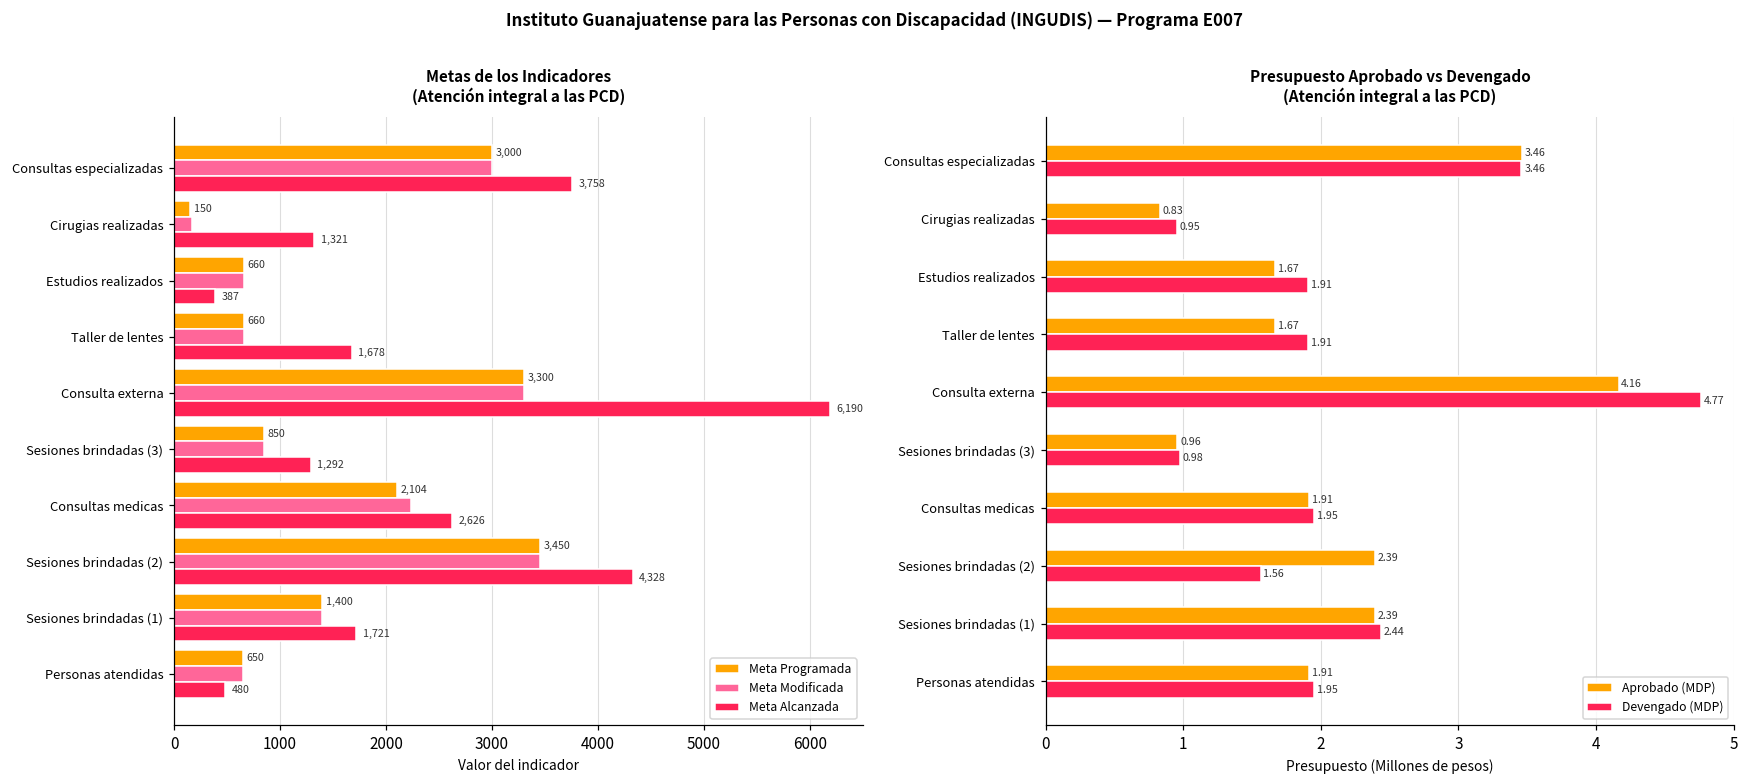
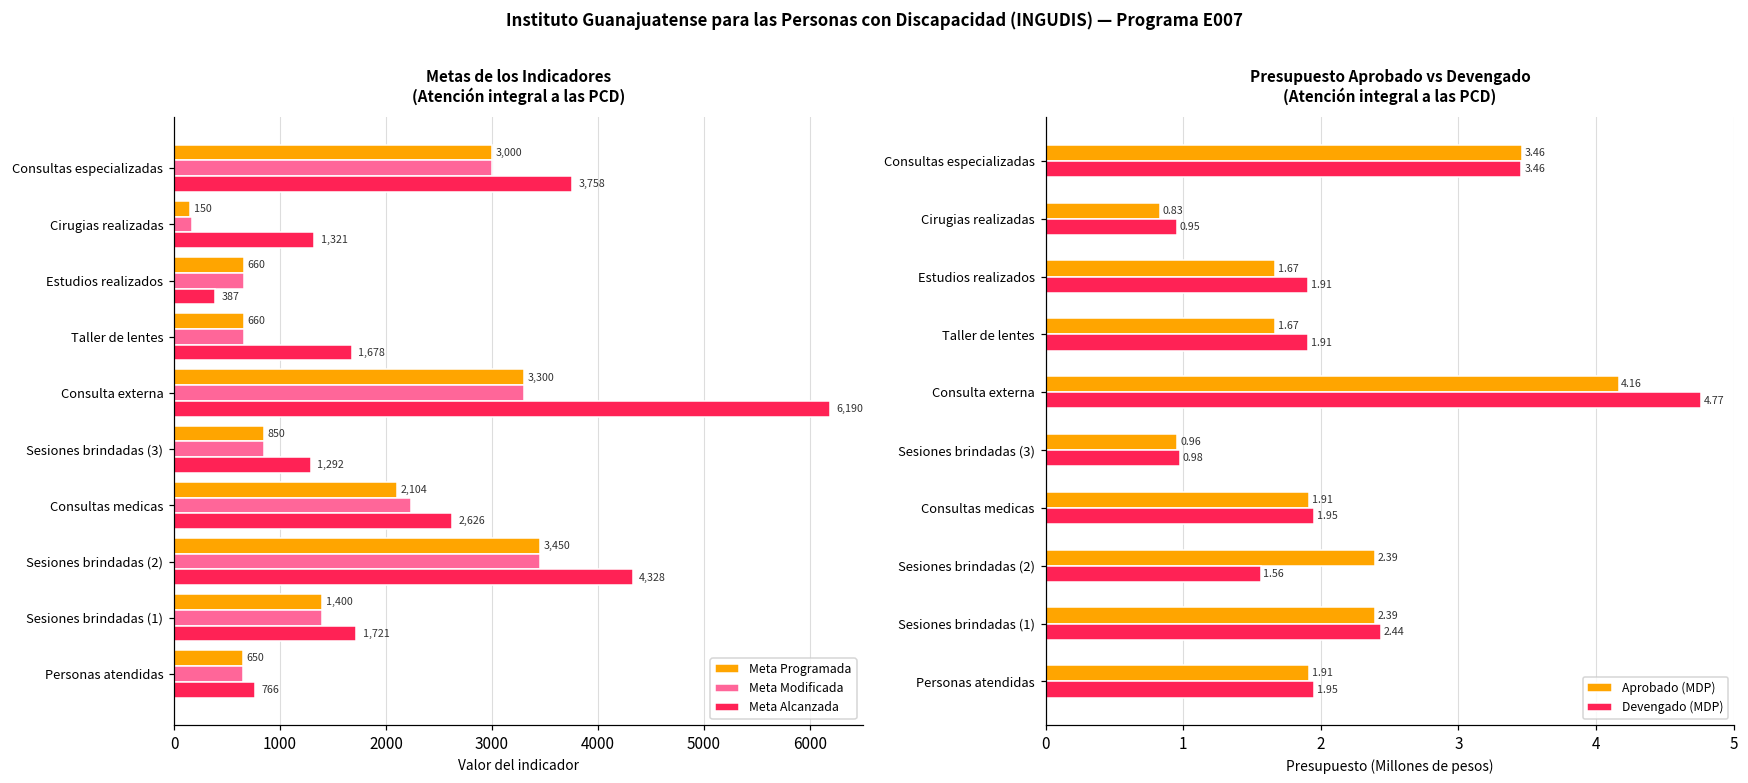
Metas de los Indicadores (Atención integral a las PCD), Meta Alcanzada, Personas atendidas: 480 -> 766
